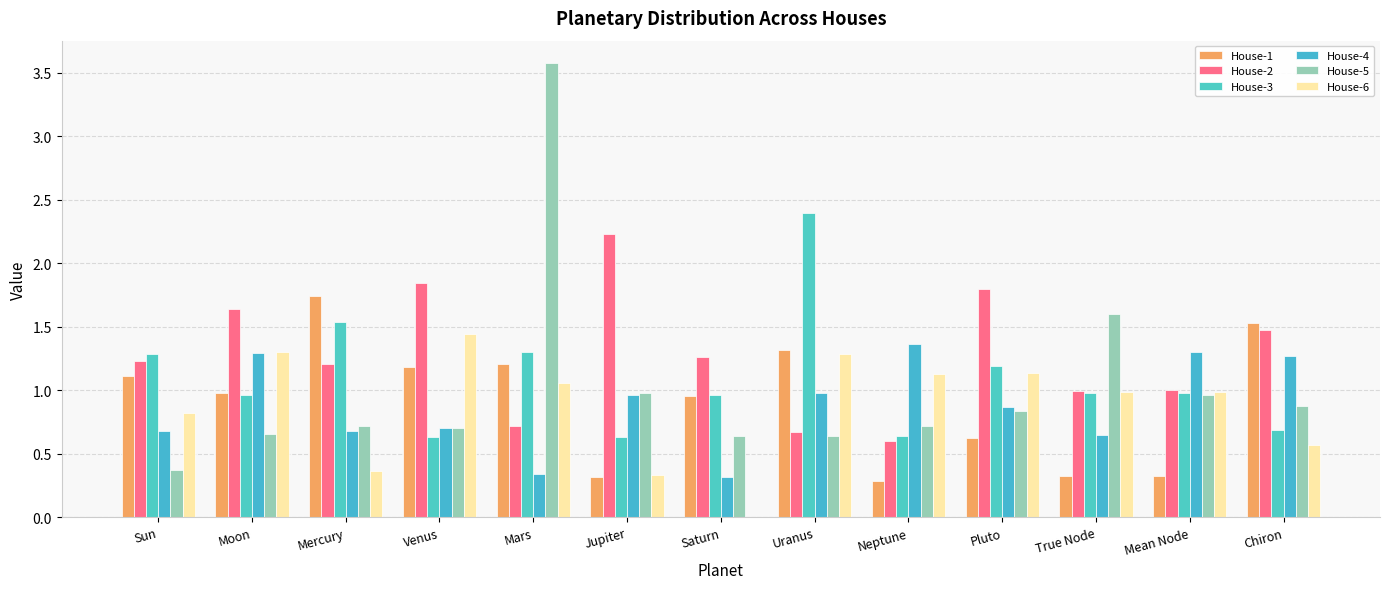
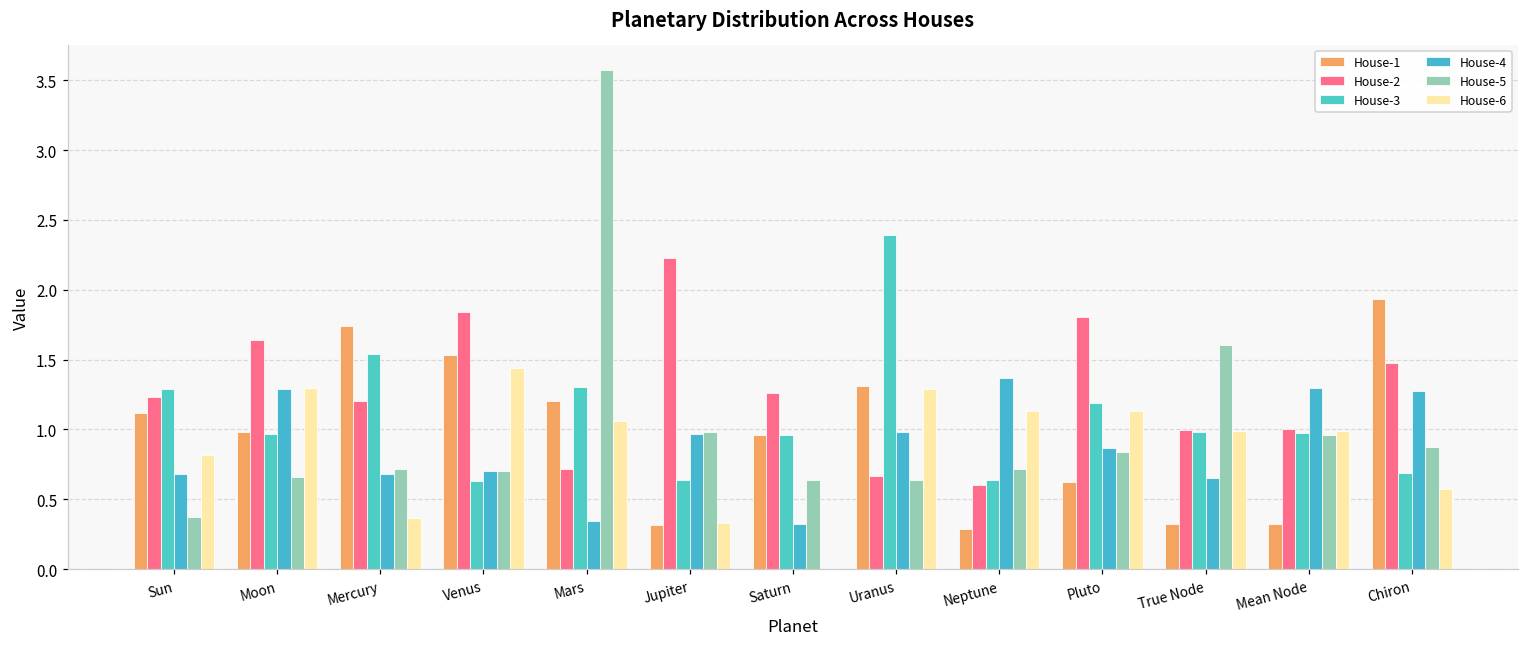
House-1, Venus: 1.19 -> 1.54
House-1, Chiron: 1.53 -> 1.93
